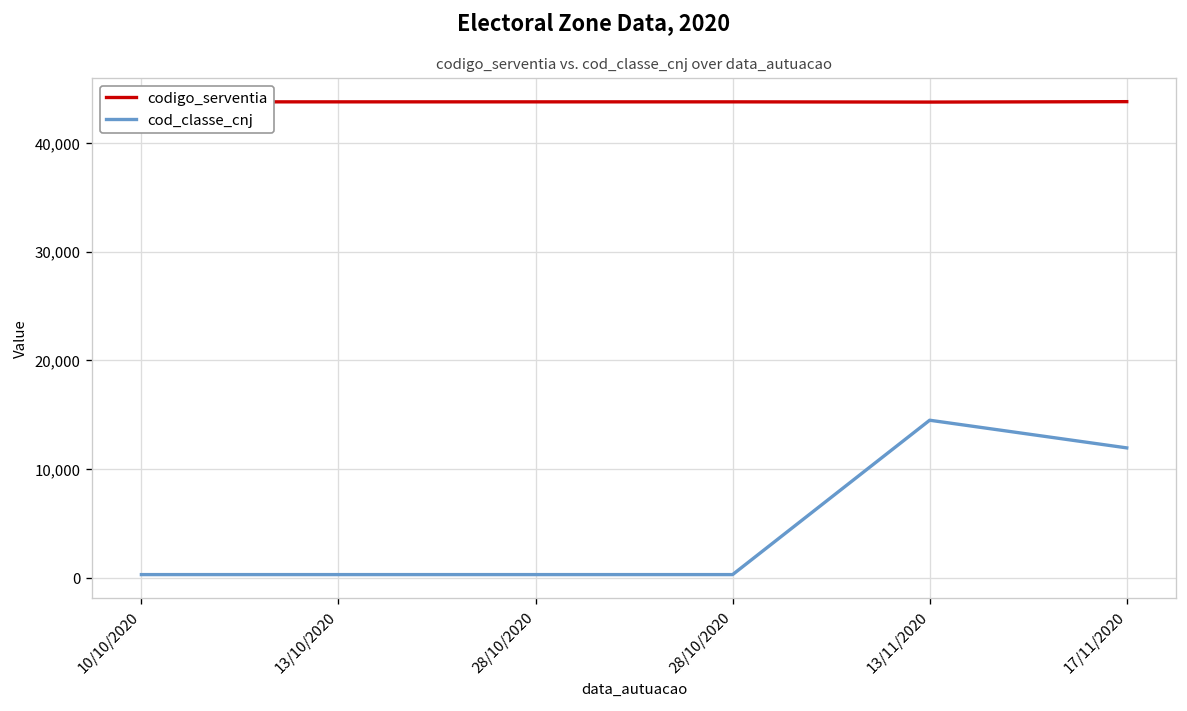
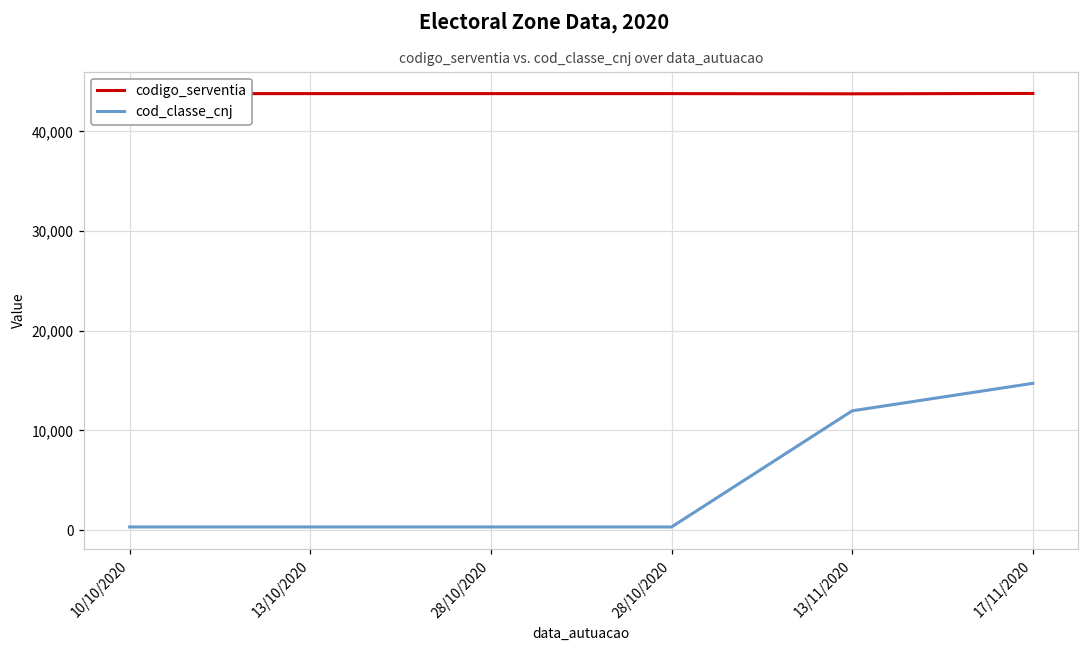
cod_classe_cnj, 13/11/2020: 14,000 -> 12,000
cod_classe_cnj, 17/11/2020: 12,000 -> 15,000
